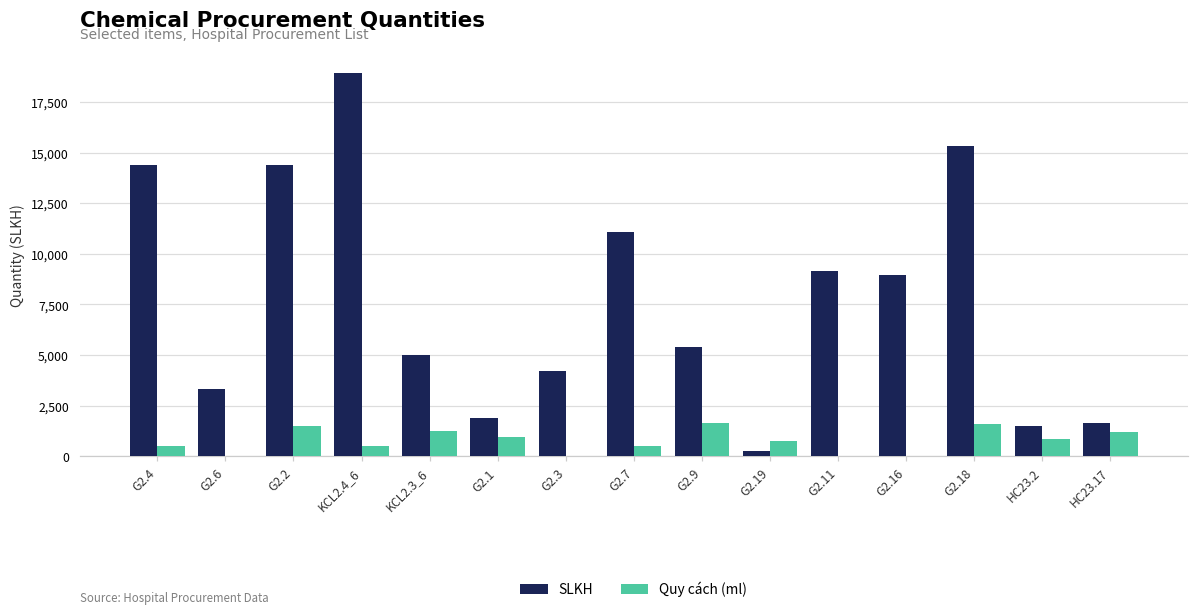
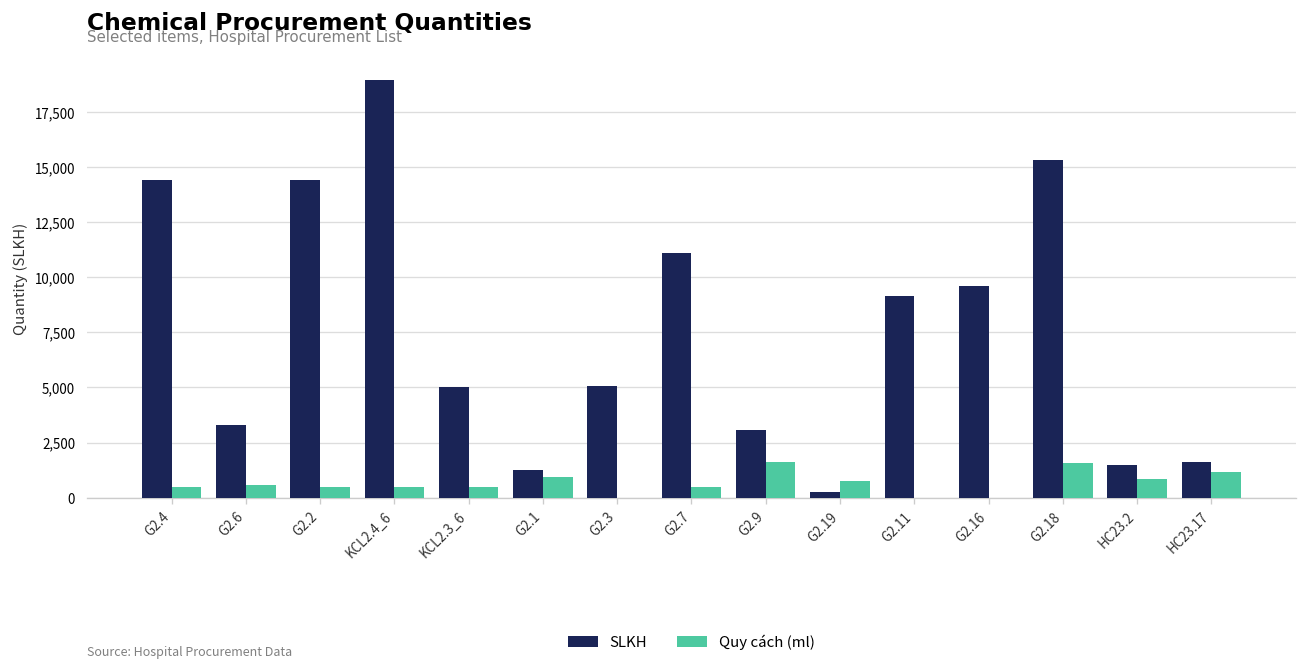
Quy cách (ml), G2.6: 0 -> 600
Quy cách (ml), G2.2: 1,500 -> 500
Quy cách (ml), KCL2.3_6: 1,200 -> 500
SLKH, G2.1: 1,900 -> 1,300
SLKH, G2.3: 4,200 -> 5,100
SLKH, G2.9: 5,400 -> 3,100
SLKH, G2.16: 9,000 -> 9,600
